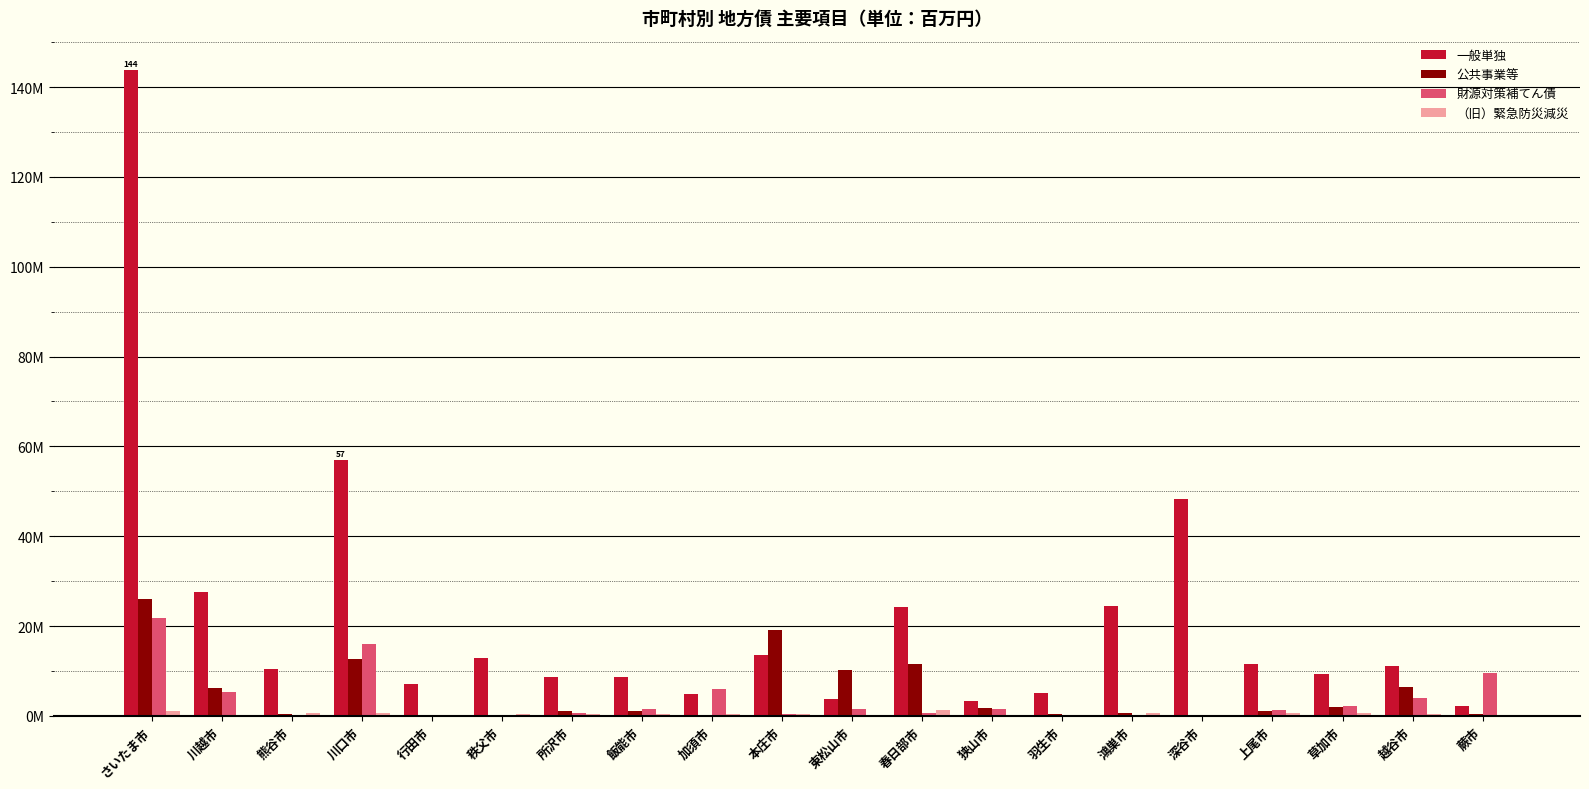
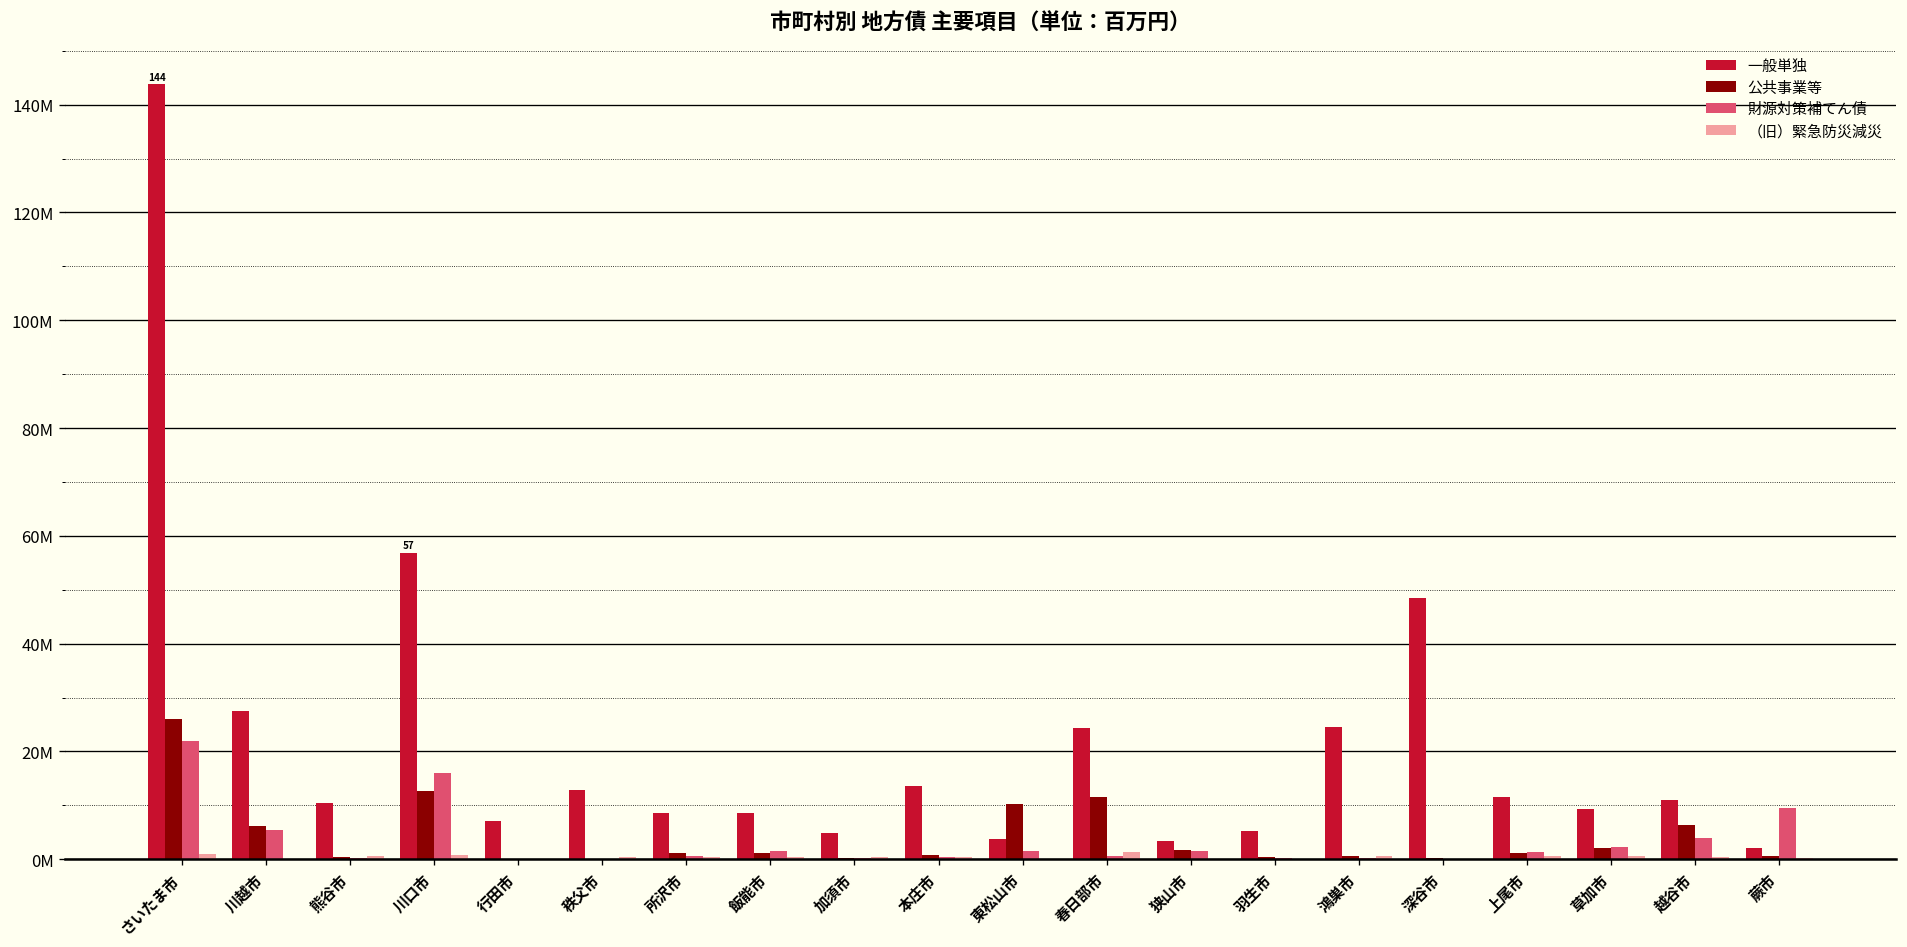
財源対策補てん債, 加須市: 6000000 -> 0
公共事業等, 本庄市: 19000000 -> 1000000
